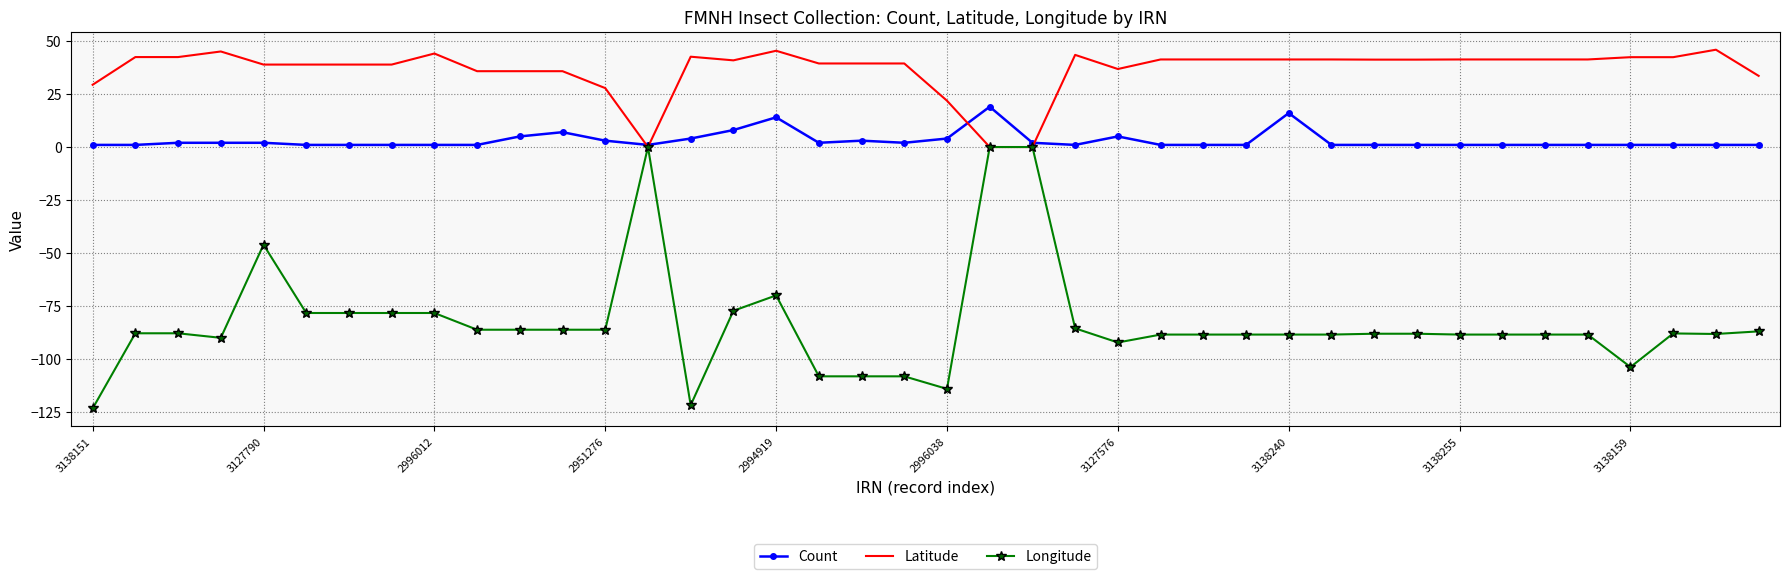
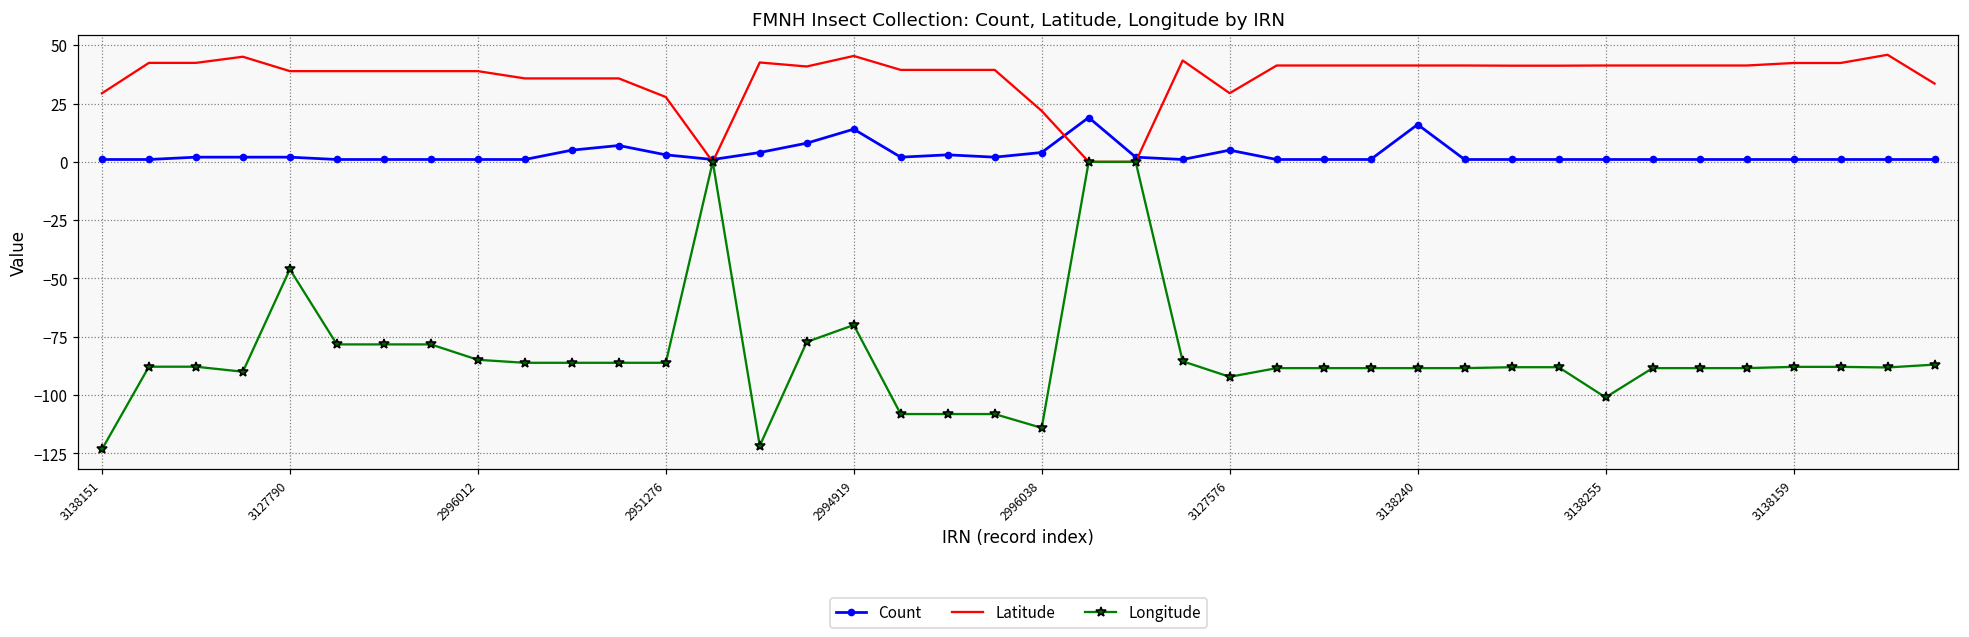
Latitude, 2996012: 44 -> 39
Longitude, 2996012: -78 -> -85
Latitude, 3127576: 37 -> 29
Longitude, 3138255: -88 -> -101
Longitude, 3138159: -104 -> -88
